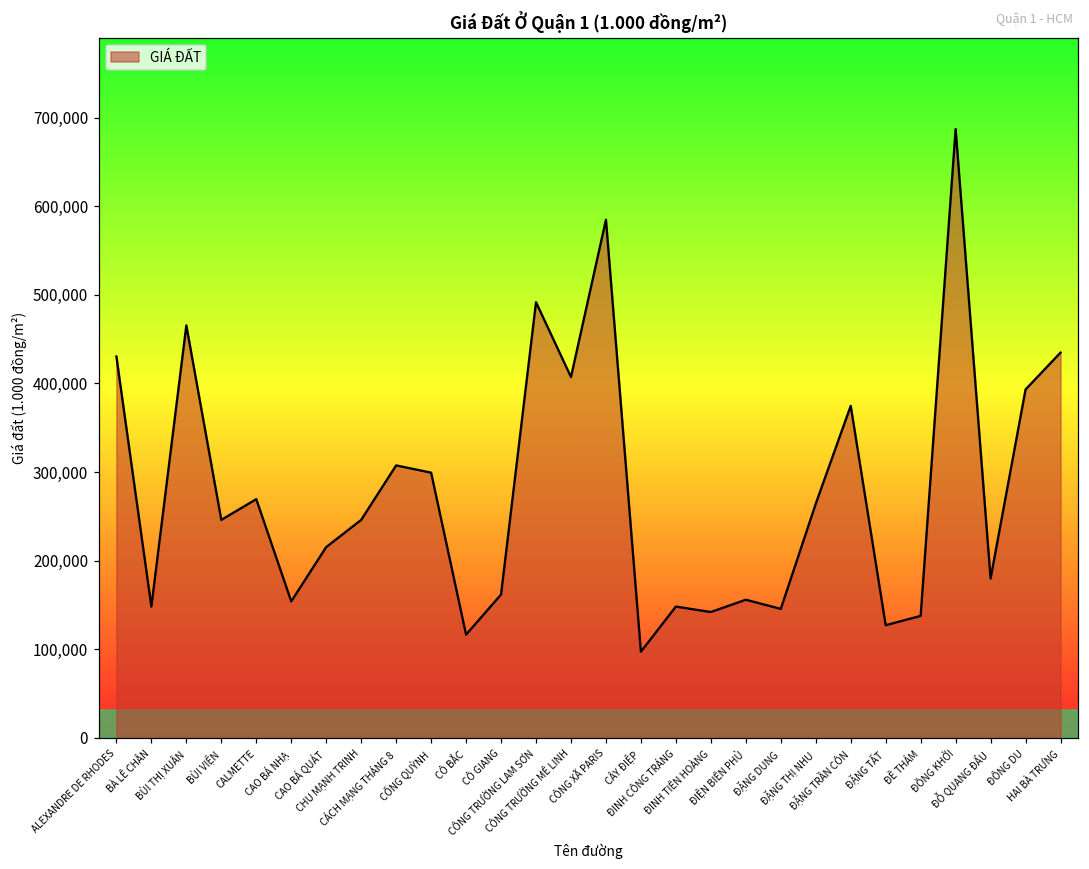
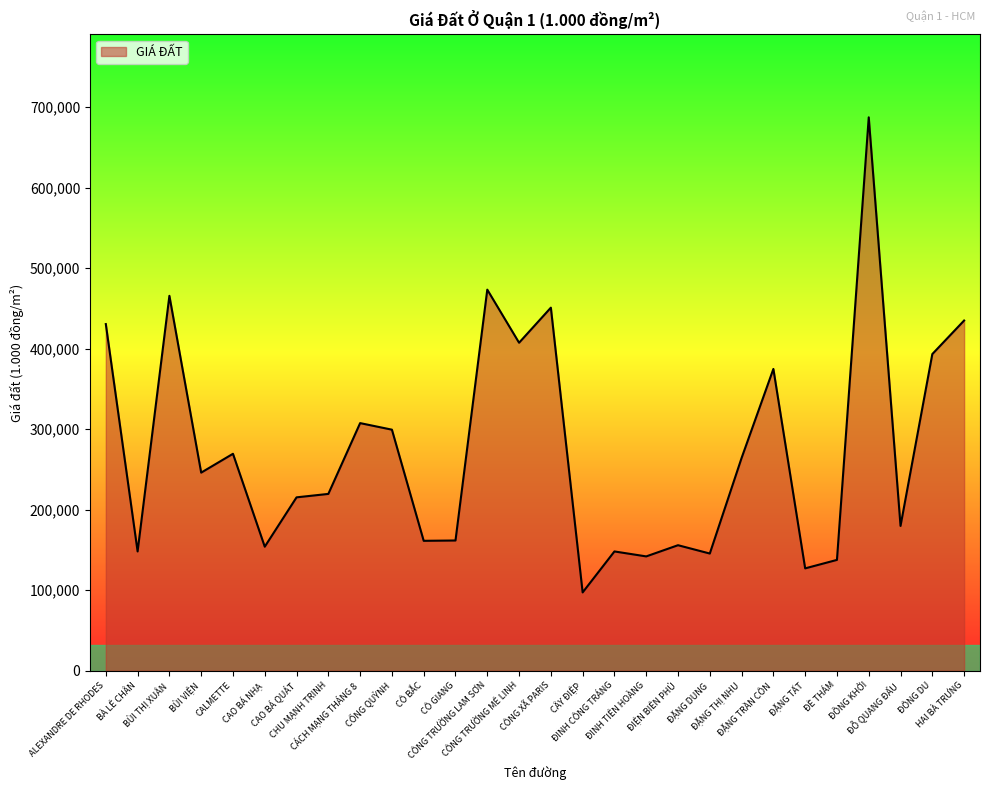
CHU MẠNH TRINH: 250,000 -> 220,000
CÔ BẮC: 120,000 -> 160,000
CÔNG TRƯỜNG LAM SƠN: 490,000 -> 470,000
CÔNG XÃ PARIS: 580,000 -> 450,000
